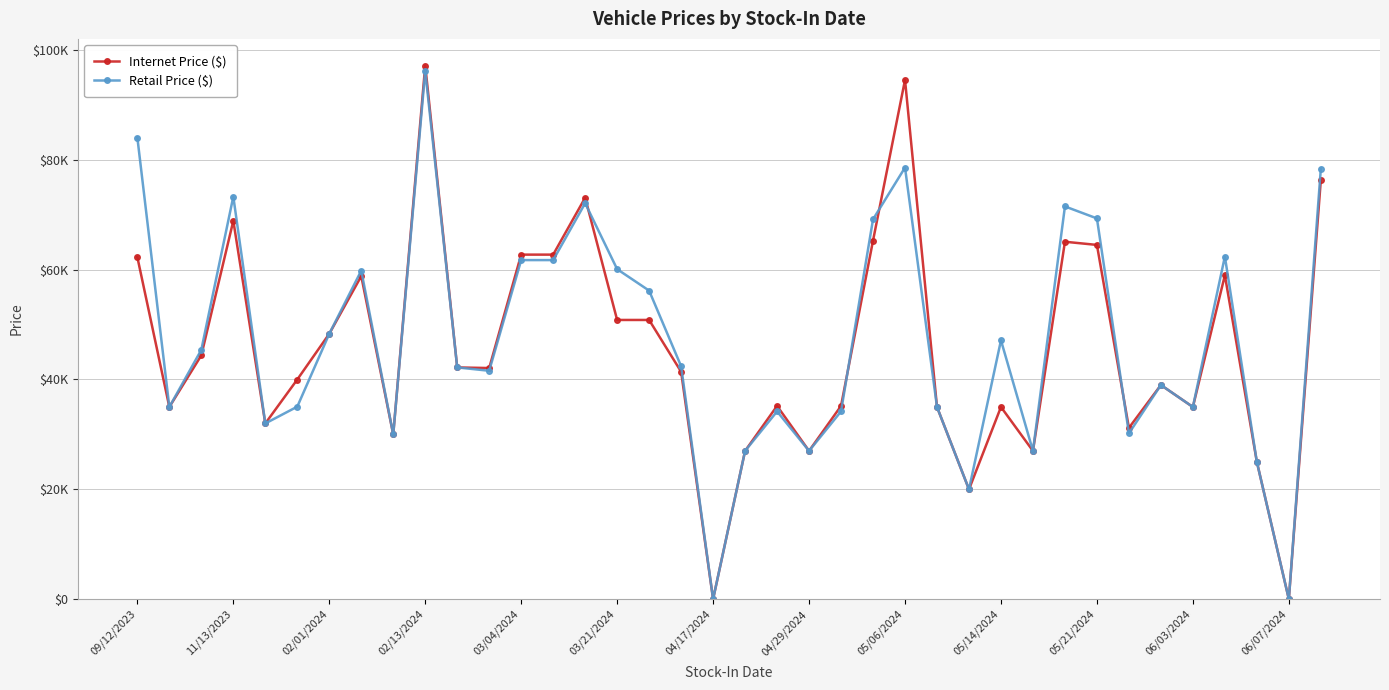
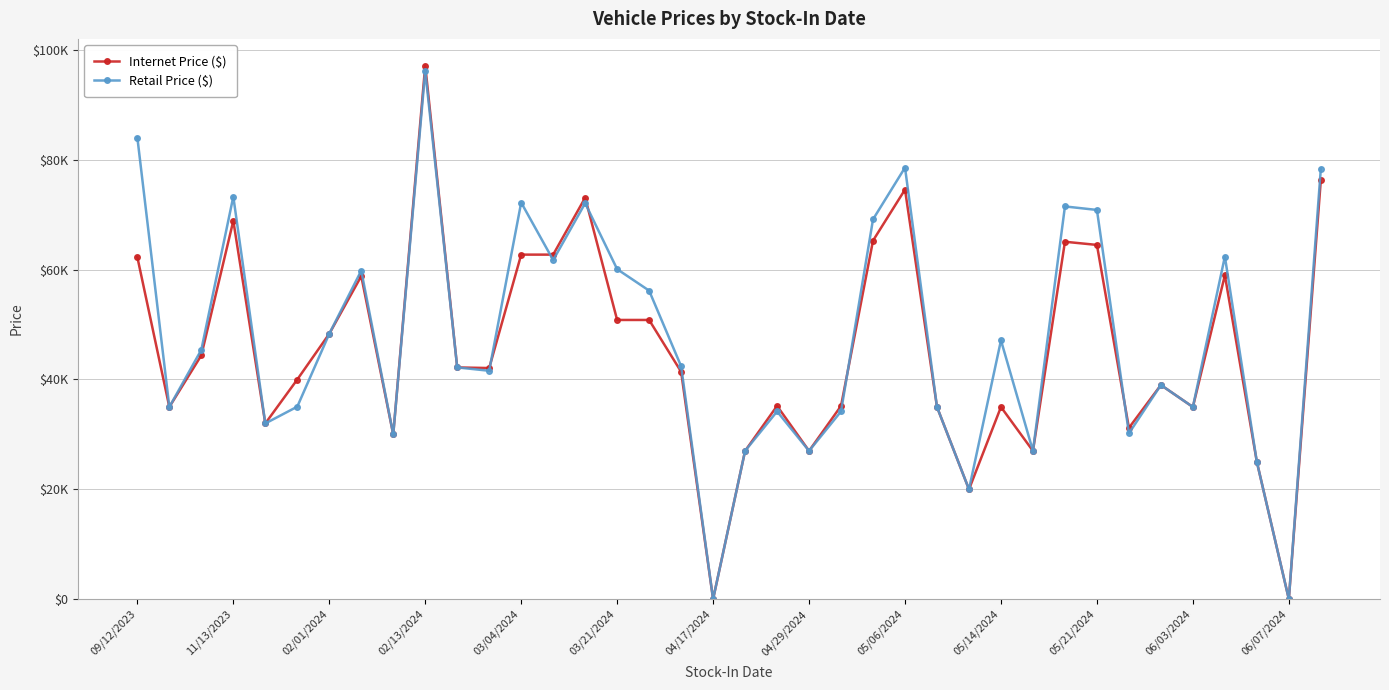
Retail Price ($), 03/04/2024: $62000 -> $72000
Internet Price ($), 05/06/2024: $95000 -> $75000
Retail Price ($), 05/21/2024: $69000 -> $71000
